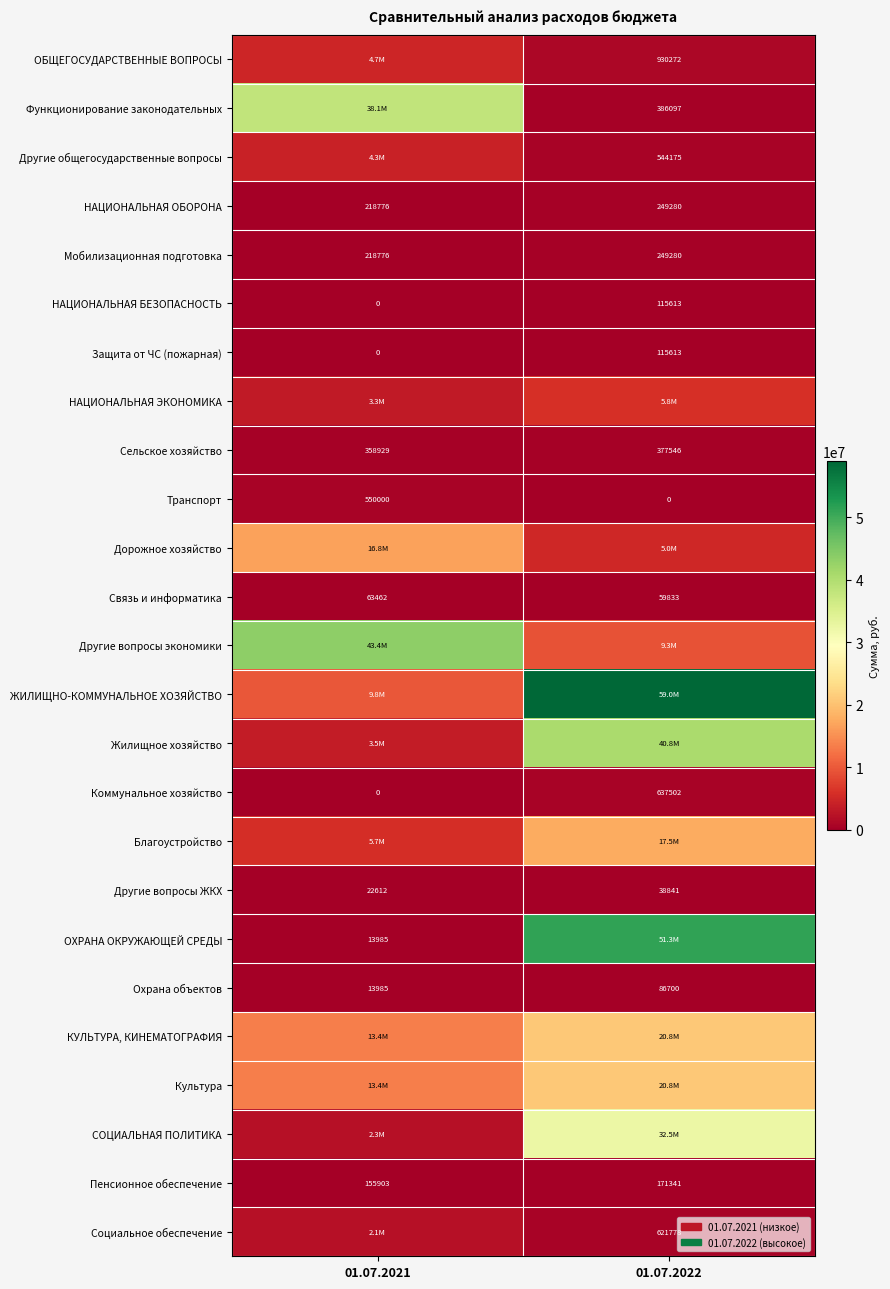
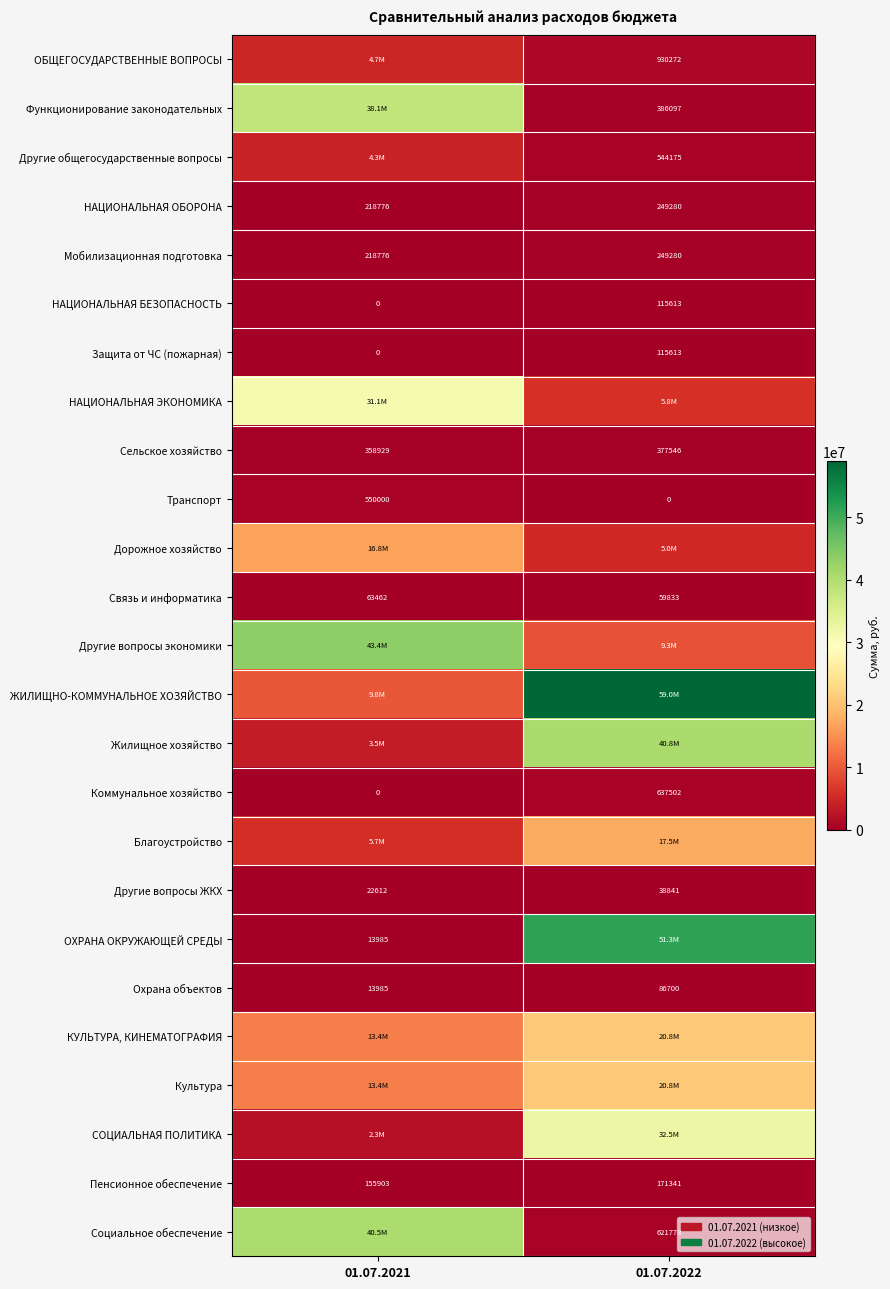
НАЦИОНАЛЬНАЯ ЭКОНОМИКА, 01.07.2021: 3.3M -> 31.1M
Социальное обеспечение, 01.07.2021: 2.1M -> 40.5M
